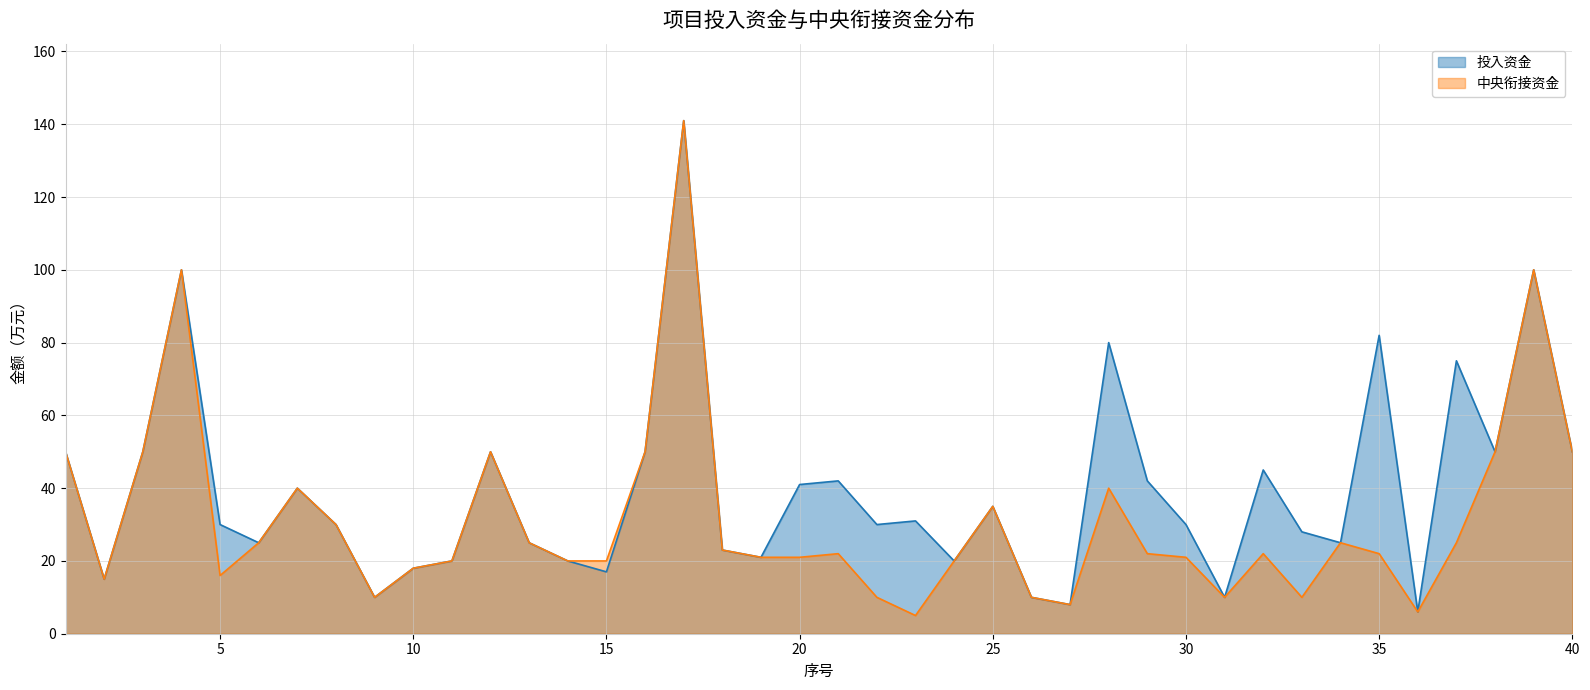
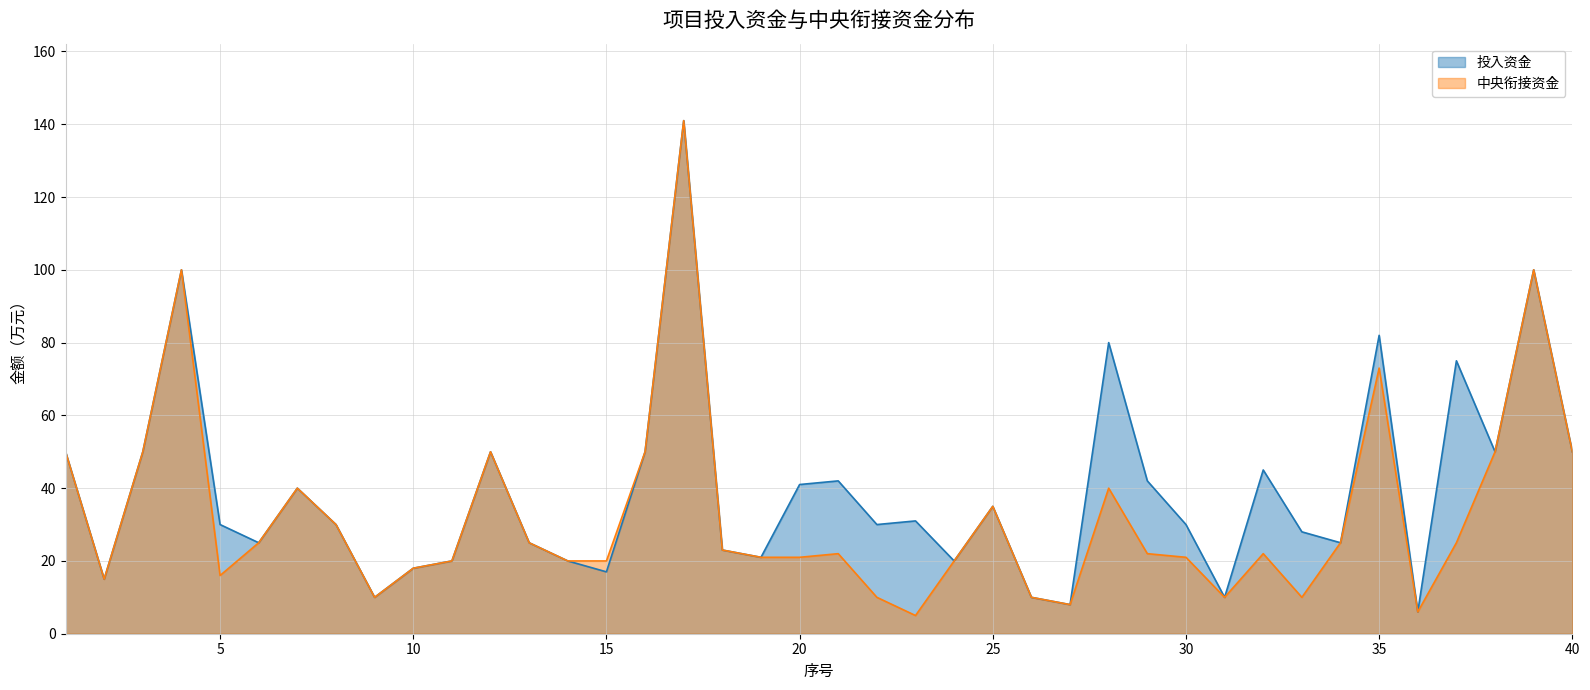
中央衔接资金, 35: 22 -> 73
